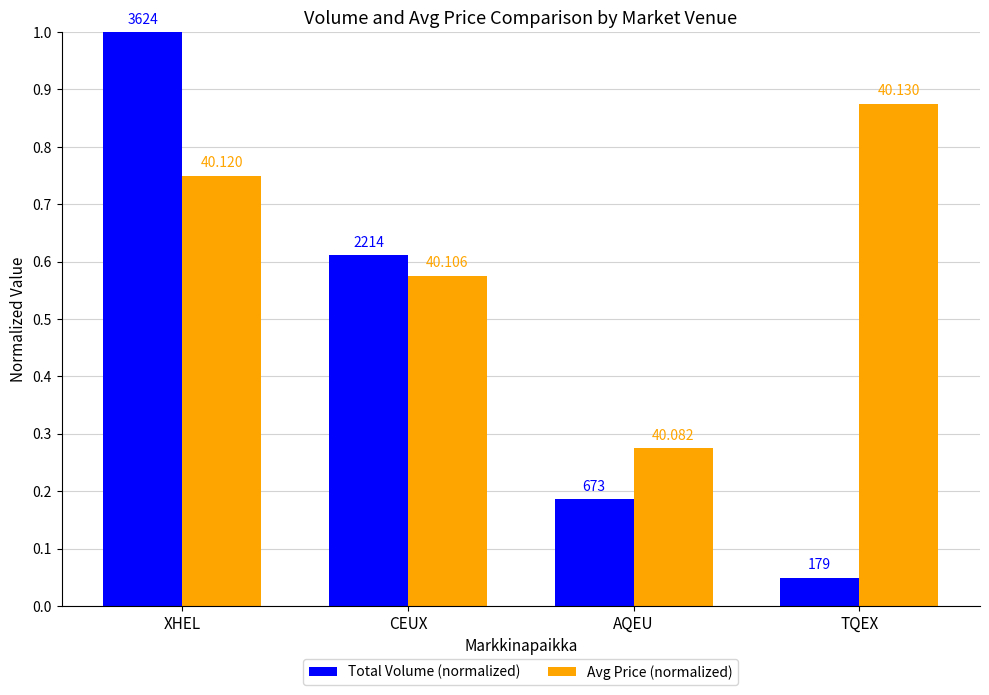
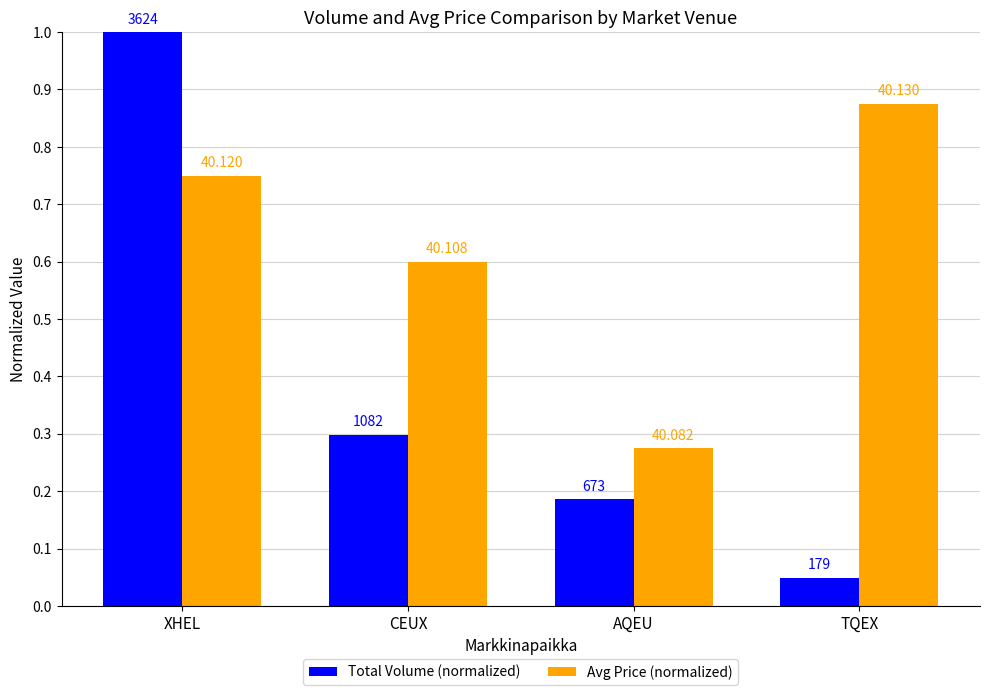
Total Volume (normalized), CEUX: 2214 -> 1082
Avg Price (normalized), CEUX: 40.106 -> 40.108
